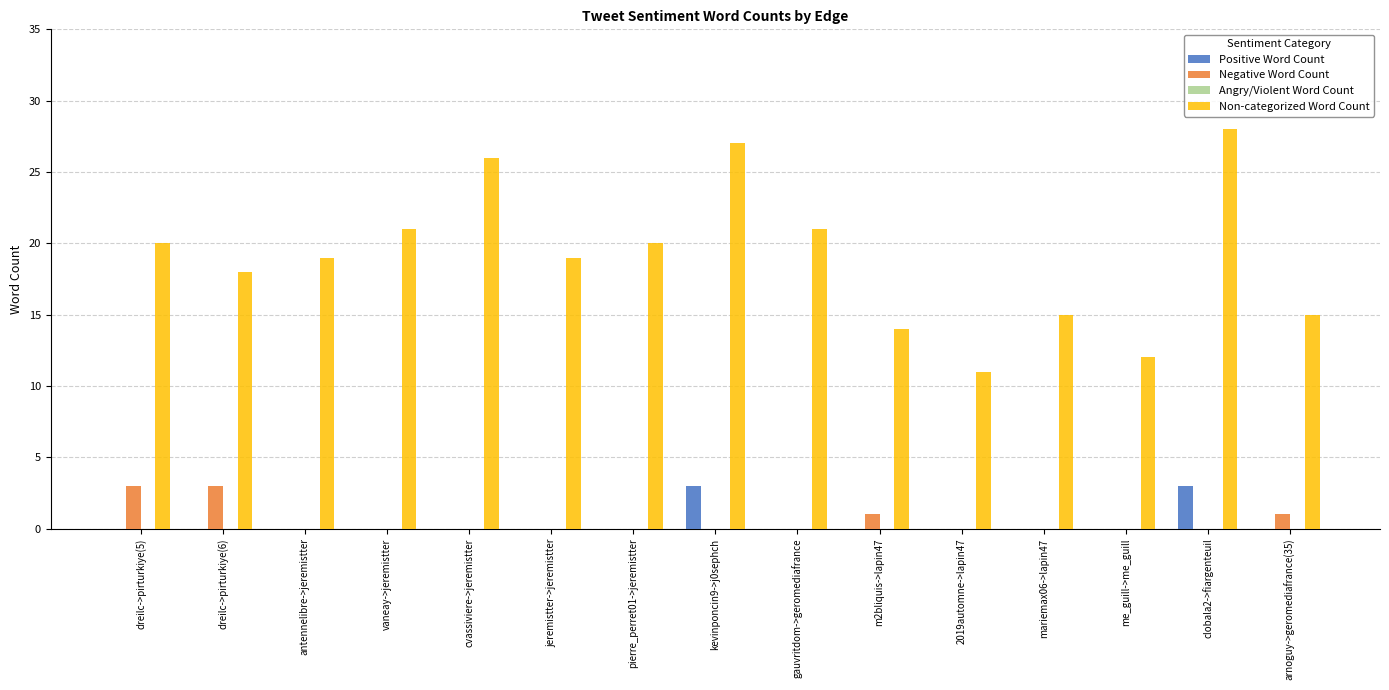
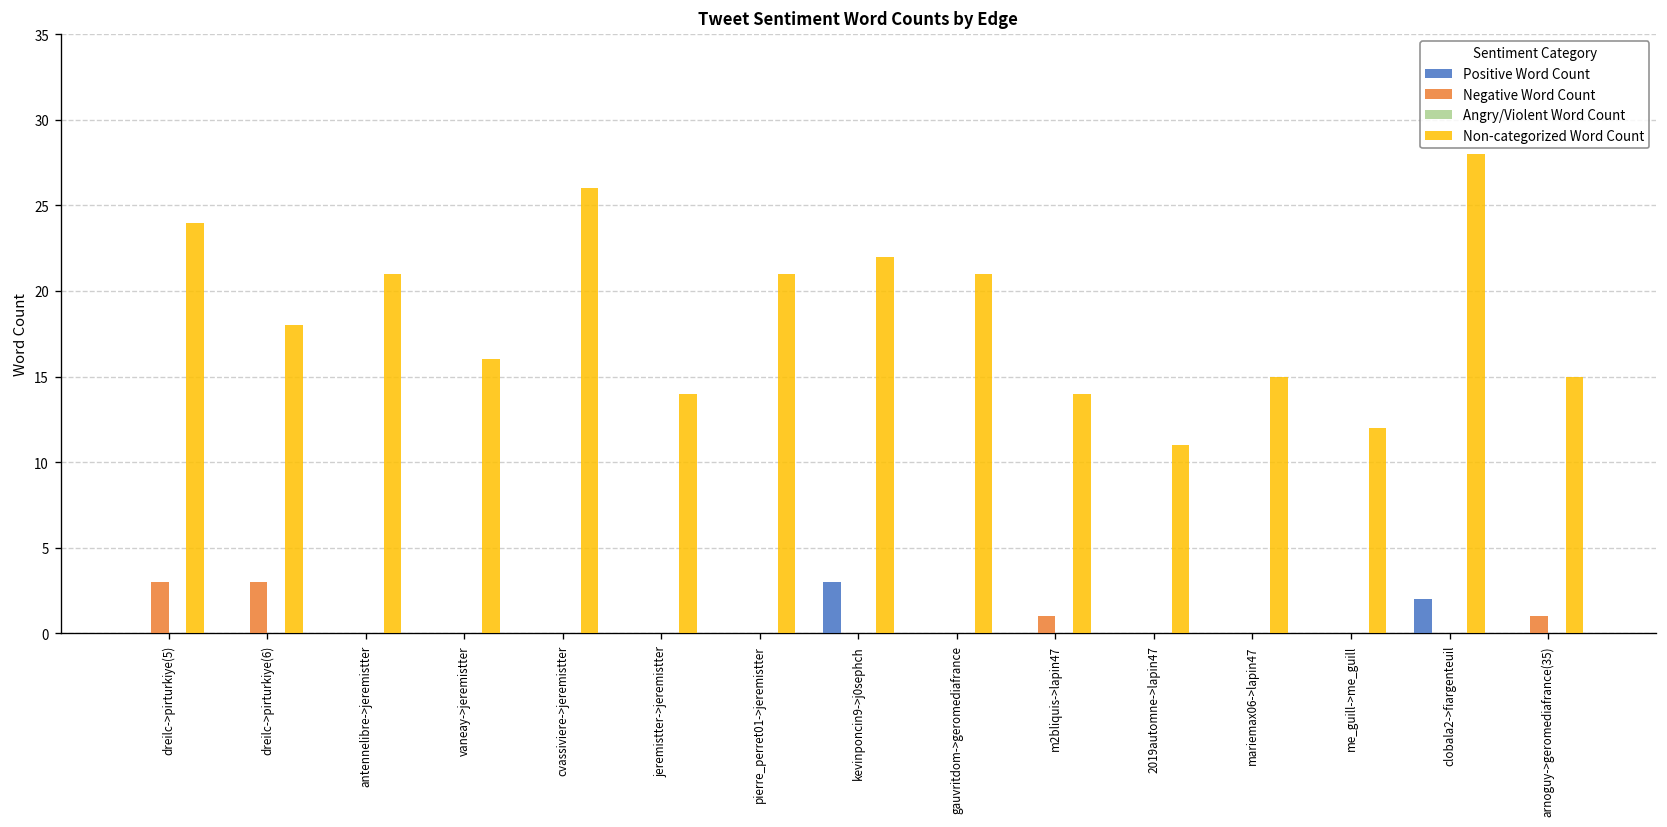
Non-categorized Word Count, dreilc->pirturkiye(5): 20 -> 24
Non-categorized Word Count, antennelibre->jeremistter: 19 -> 21
Non-categorized Word Count, vaneay->jeremistter: 21 -> 16
Non-categorized Word Count, jeremistter->jeremistter: 19 -> 14
Non-categorized Word Count, pierre_perret01->jeremistter: 20 -> 21
Non-categorized Word Count, kevinponcin9->j0sephch: 27 -> 22
Positive Word Count, clobala2->fiargenteuil: 3 -> 2
